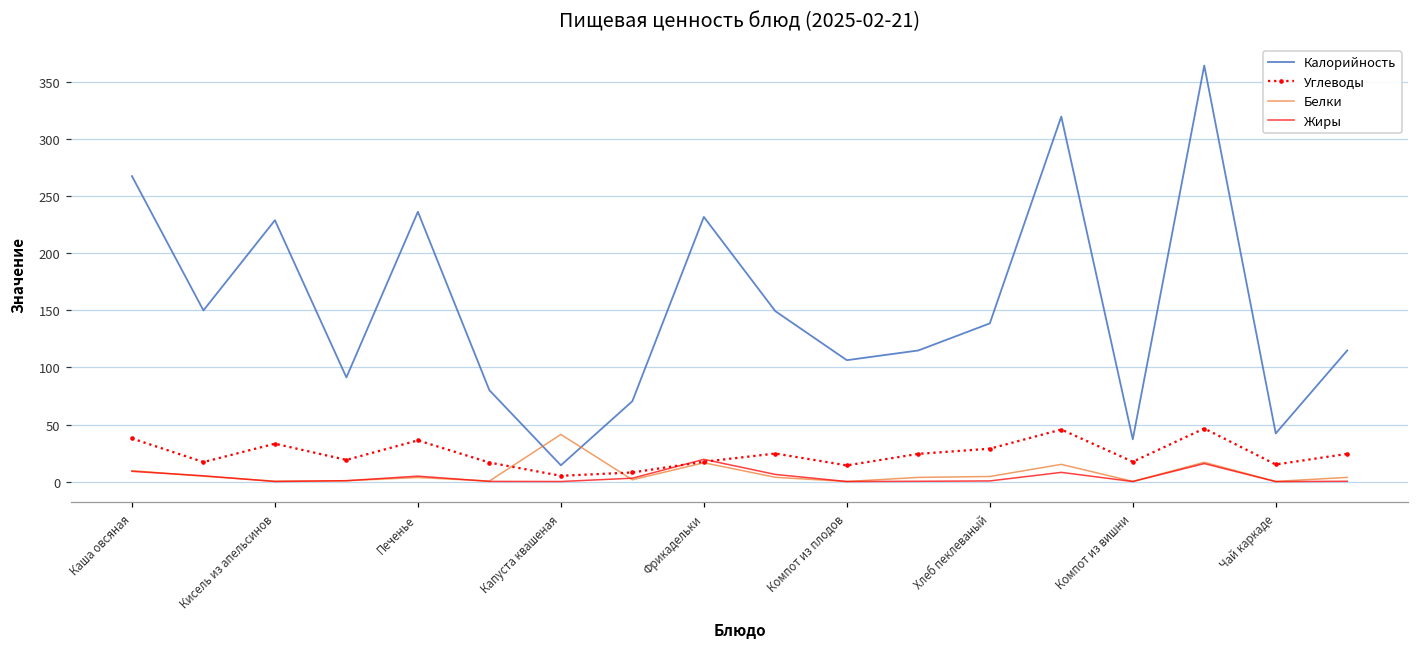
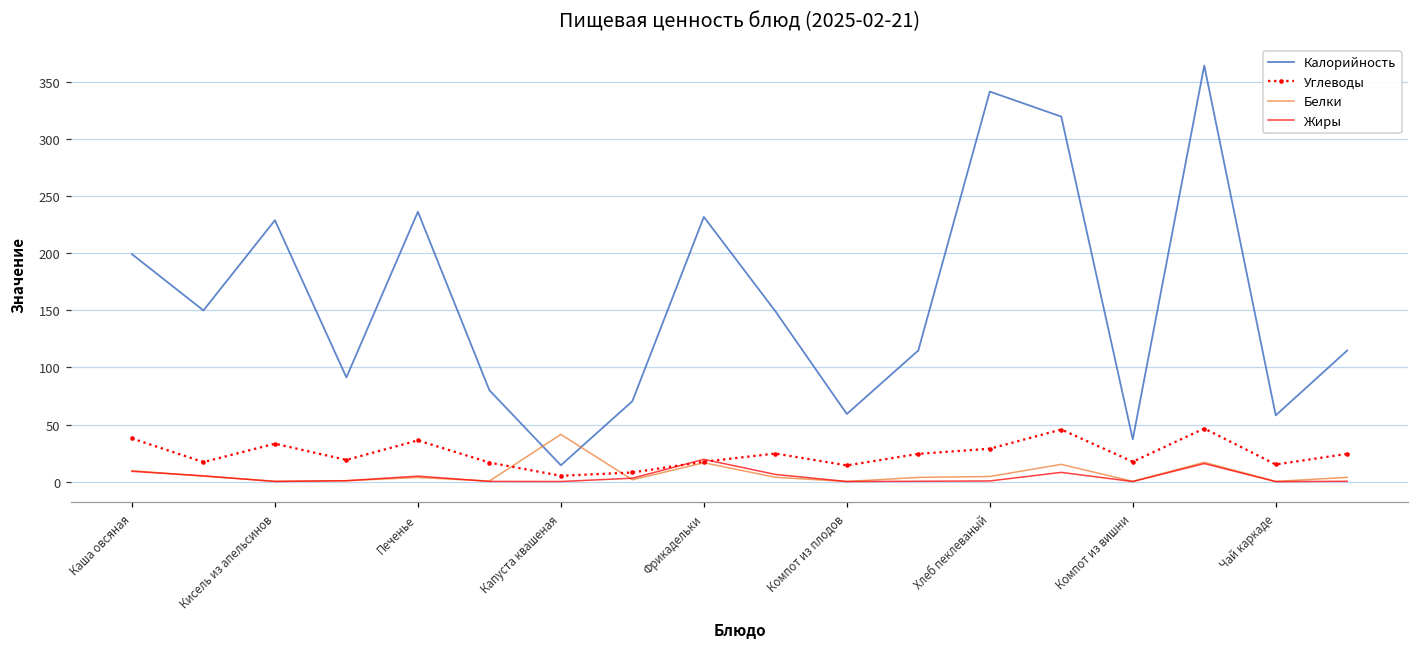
Калорийность, Каша овсяная: 267 -> 199
Калорийность, Компот из плодов: 106 -> 59
Калорийность, Хлеб пеклеваный: 139 -> 341
Калорийность, Чай каркаде: 42 -> 58
